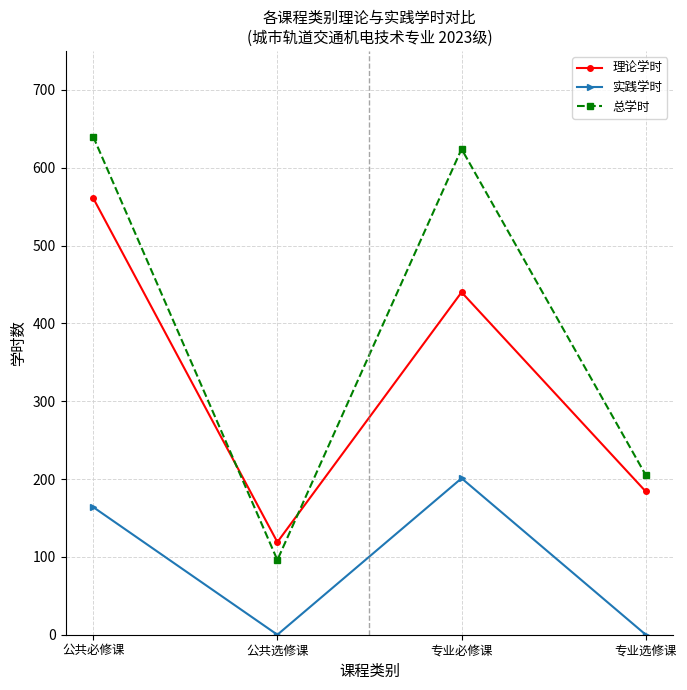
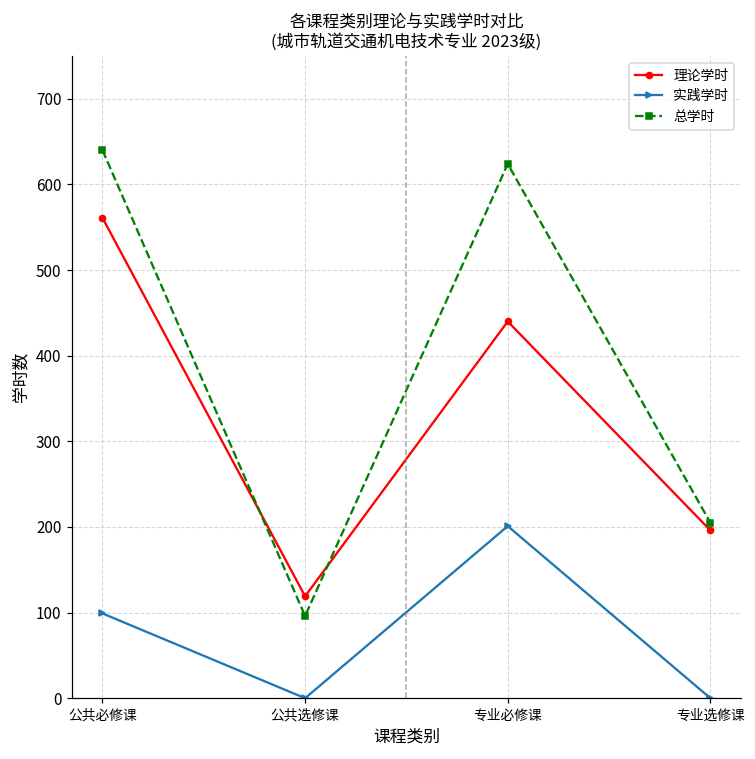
实践学时, 公共必修课: 160 -> 100
理论学时, 专业选修课: 180 -> 200
